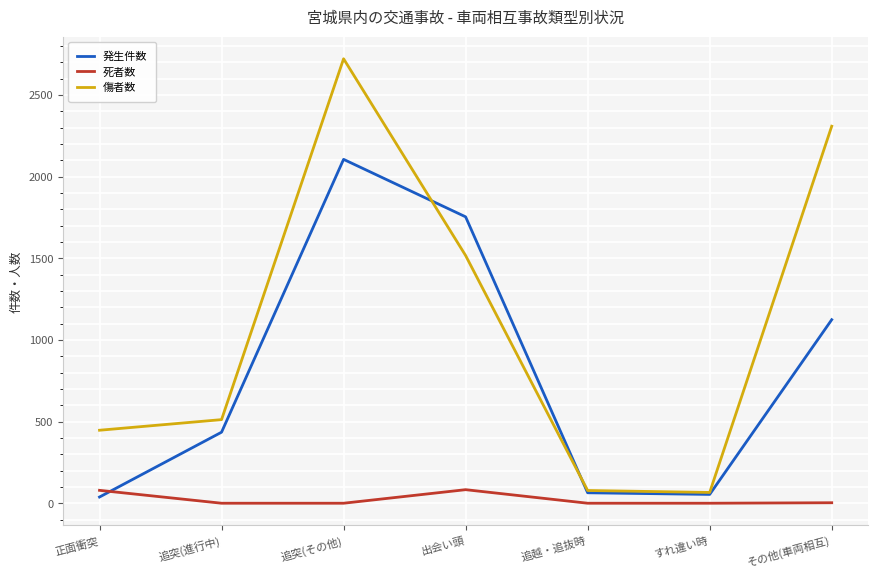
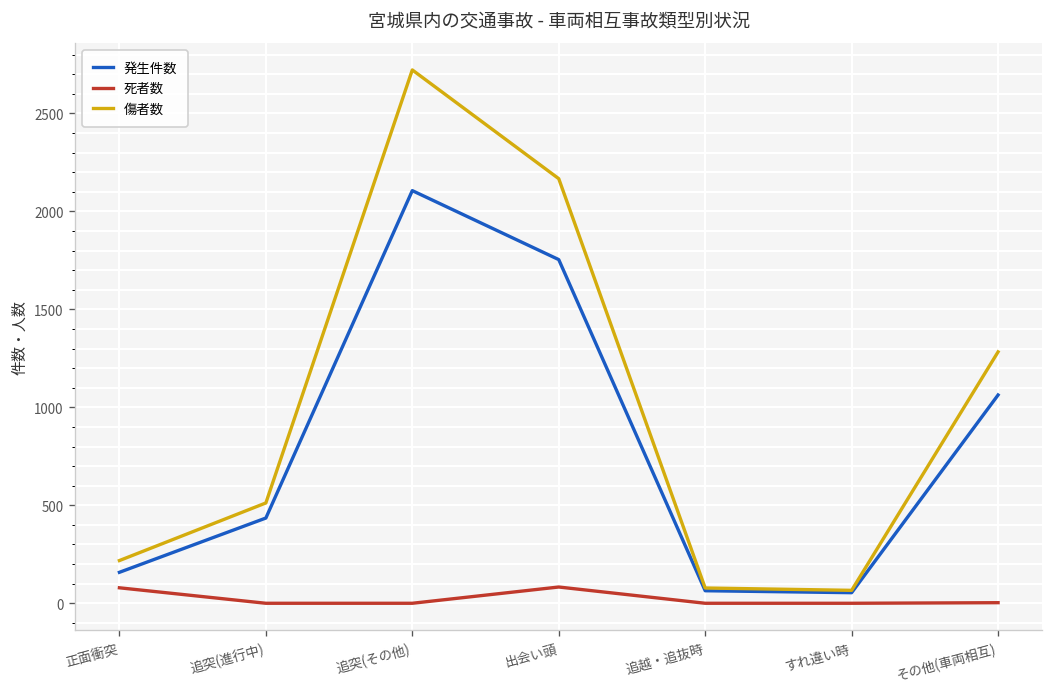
発生件数, 正面衝突: 40 -> 160
傷者数, 正面衝突: 450 -> 220
傷者数, 出会い頭: 1520 -> 2170
発生件数, その他(車両相互): 1120 -> 1060
傷者数, その他(車両相互): 2310 -> 1280
